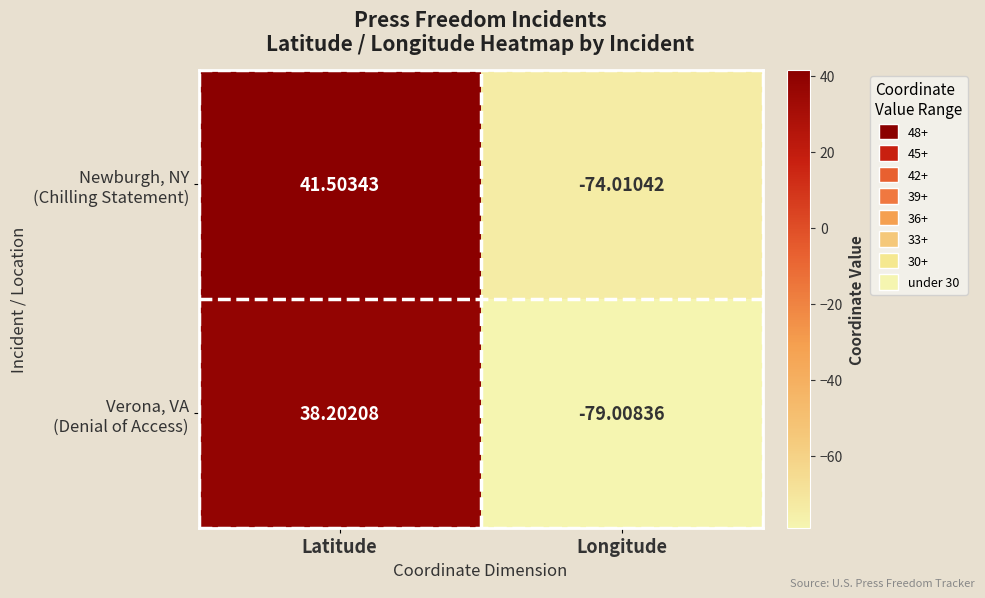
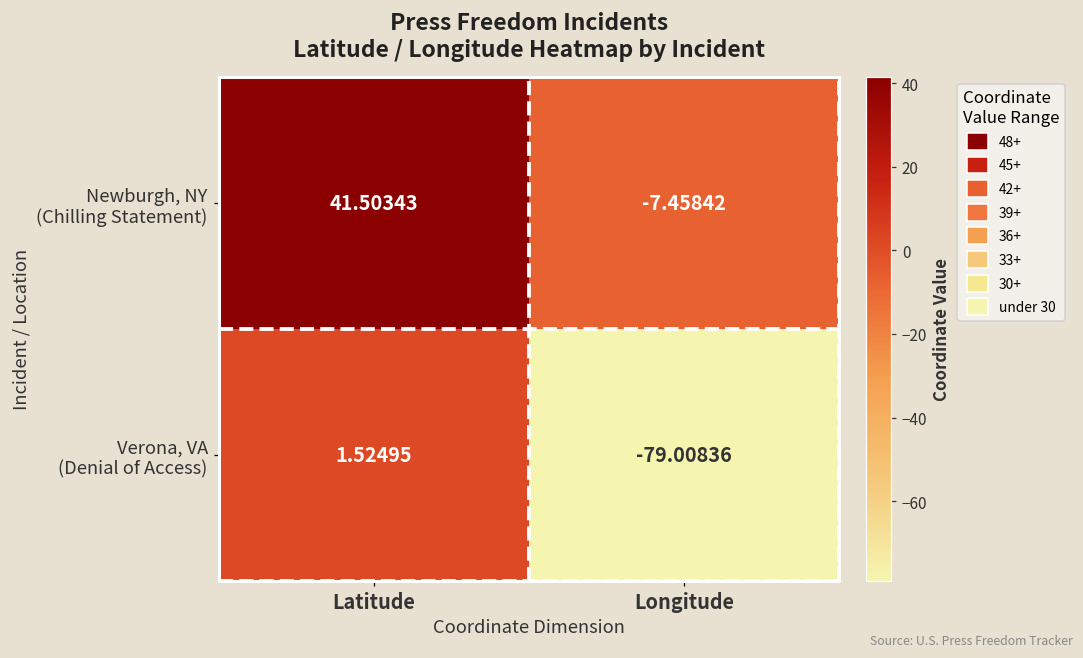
Newburgh, NY (Chilling Statement), Longitude: -74.01042 -> -7.45842
Verona, VA (Denial of Access), Latitude: 38.20208 -> 1.52495
